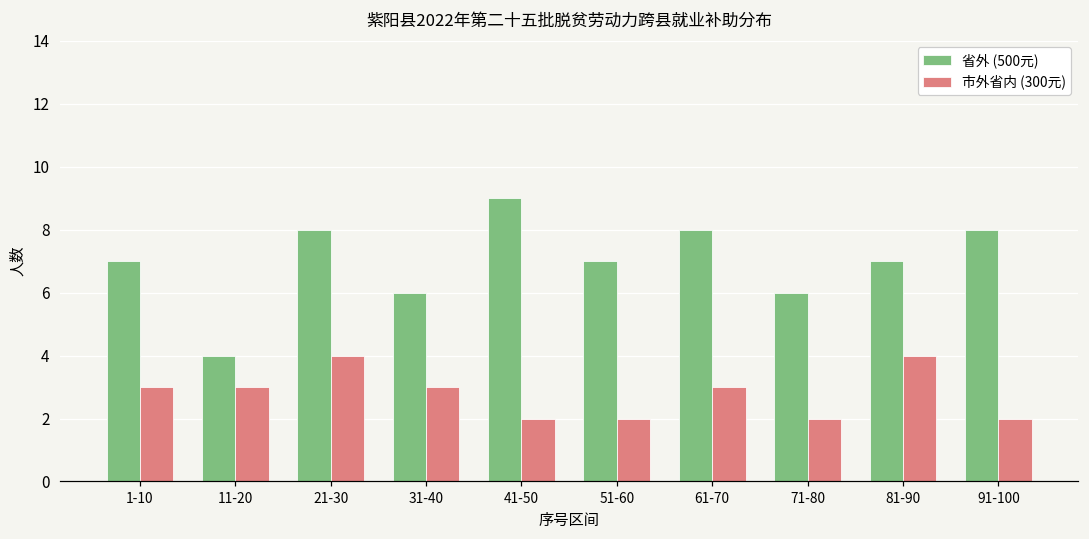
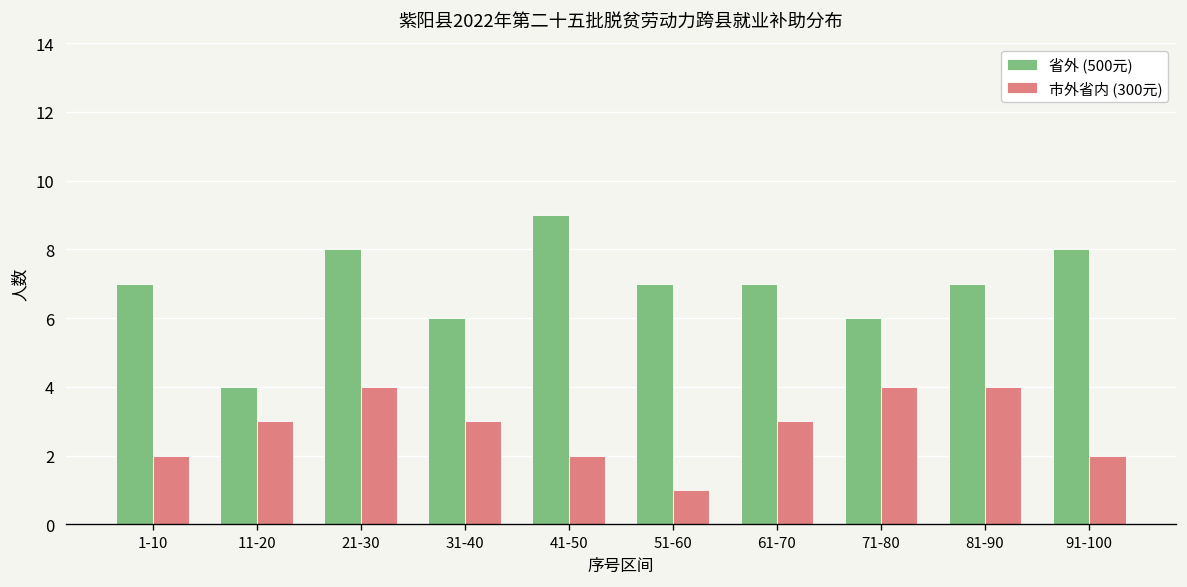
市外省内 (300元), 1-10: 3 -> 2
市外省内 (300元), 51-60: 2 -> 1
省外 (500元), 61-70: 8 -> 7
市外省内 (300元), 71-80: 2 -> 4
